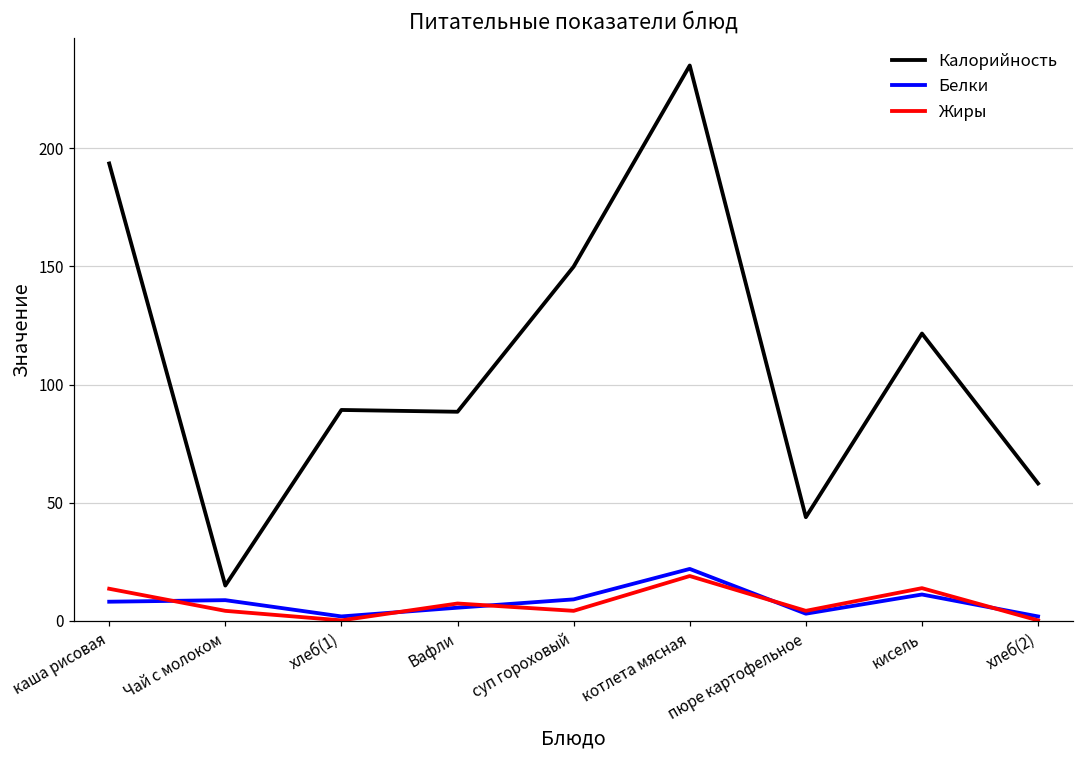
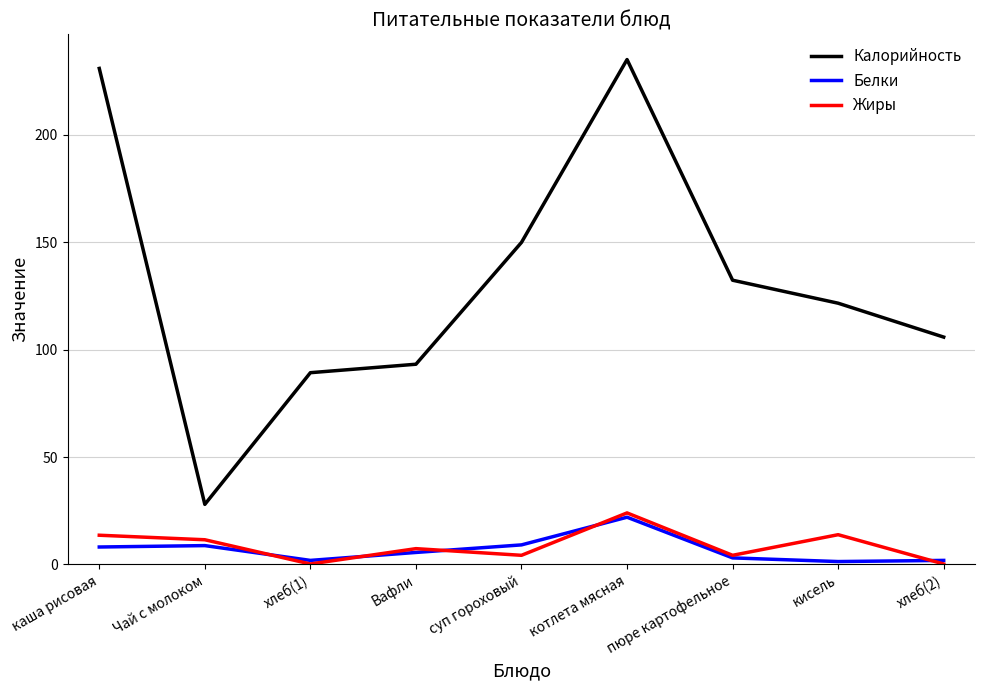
Калорийность, каша рисовая: 194 -> 231
Калорийность, Чай с молоком: 15 -> 28
Жиры, Чай с молоком: 4 -> 12
Калорийность, Вафли: 89 -> 93
Жиры, котлета мясная: 19 -> 24
Калорийность, пюре картофельное: 44 -> 132
Белки, кисель: 11 -> 1
Калорийность, хлеб(2): 58 -> 106
